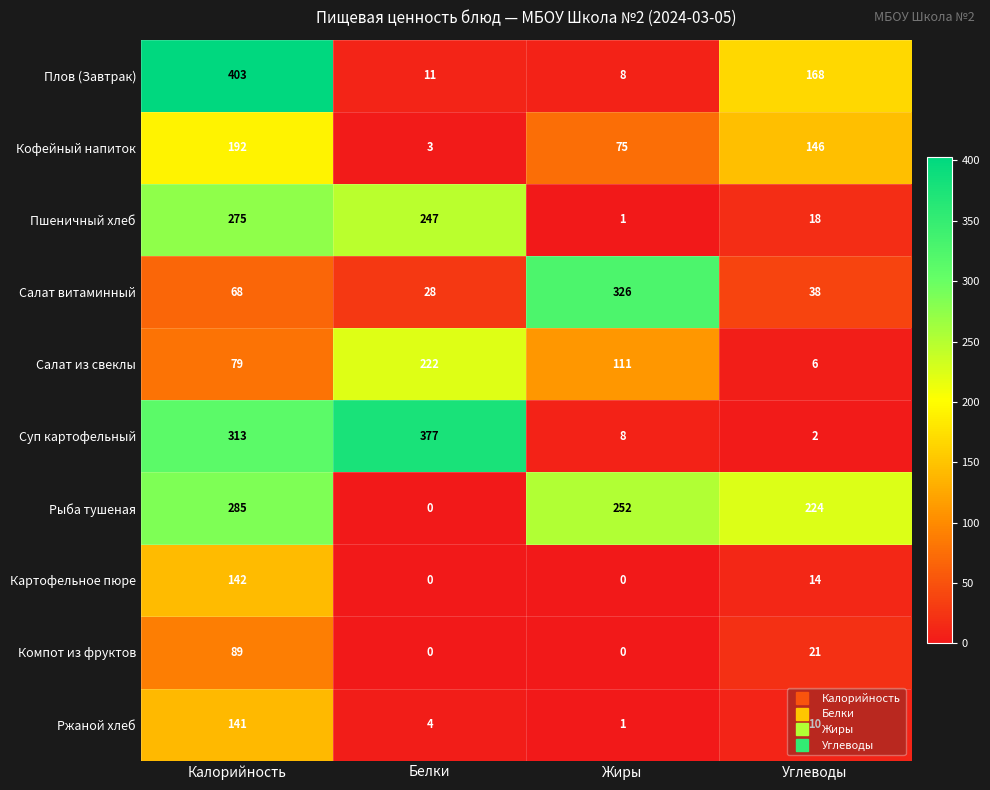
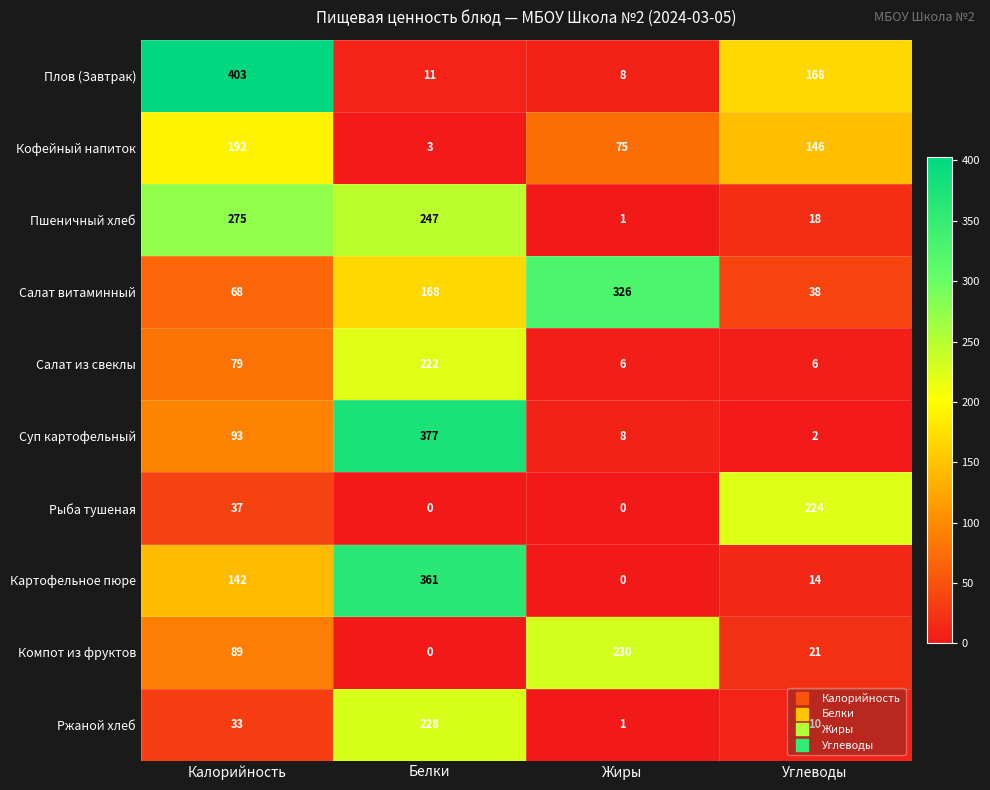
Салат витаминный, Белки: 28 -> 168
Салат из свеклы, Жиры: 111 -> 6
Суп картофельный, Калорийность: 313 -> 93
Рыба тушеная, Калорийность: 285 -> 37
Рыба тушеная, Жиры: 252 -> 0
Картофельное пюре, Белки: 0 -> 361
Компот из фруктов, Жиры: 0 -> 230
Ржаной хлеб, Калорийность: 141 -> 33
Ржаной хлеб, Белки: 4 -> 228
